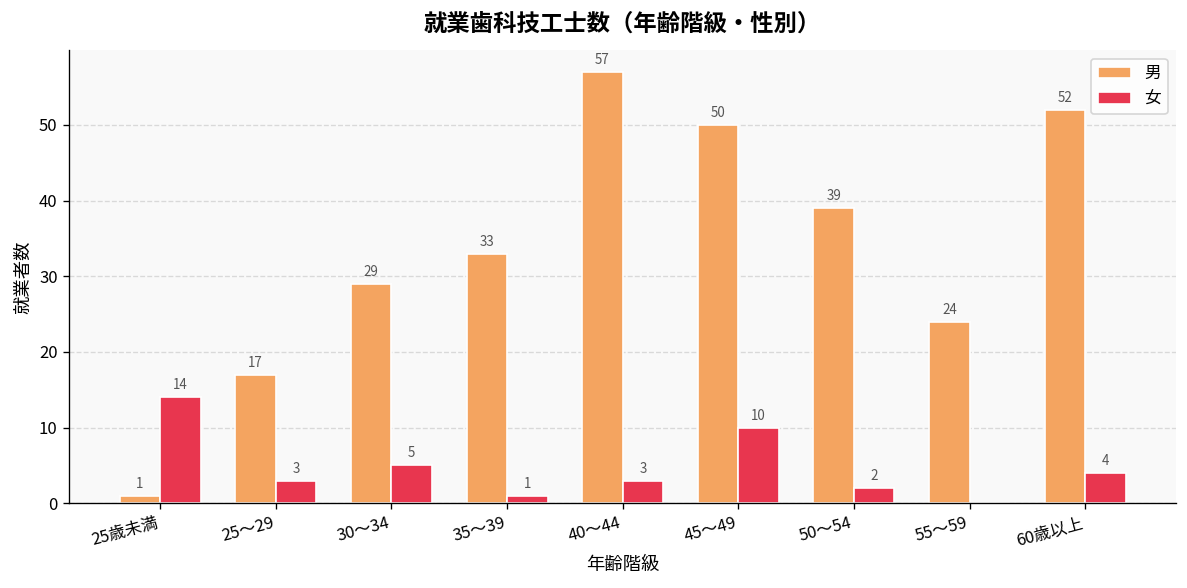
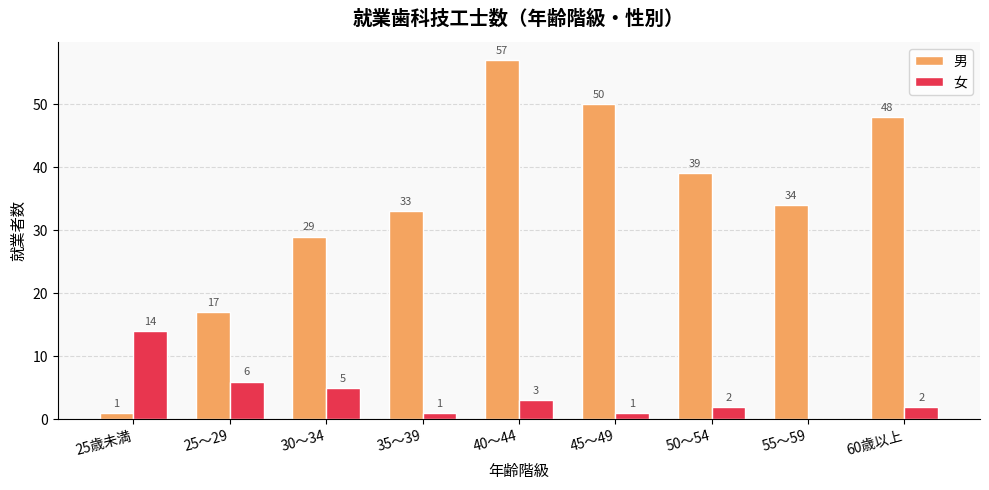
女, 25～29: 3 -> 6
女, 45～49: 10 -> 1
男, 55～59: 24 -> 34
男, 60歳以上: 52 -> 48
女, 60歳以上: 4 -> 2
